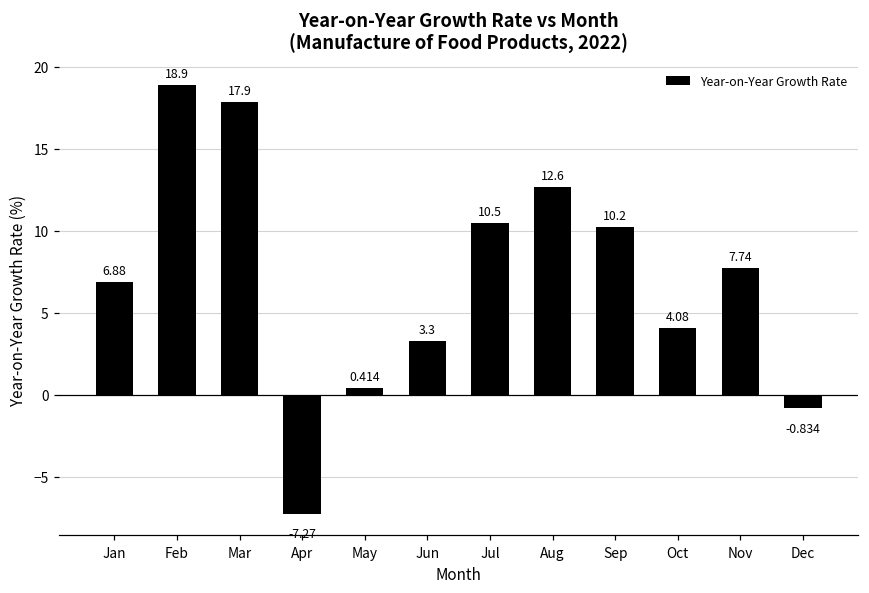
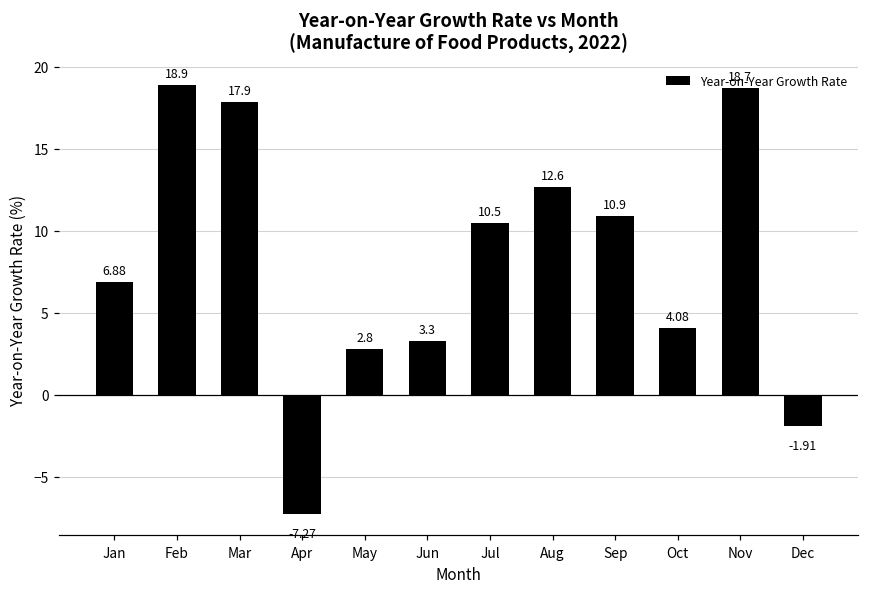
May: 0.414 -> 2.8
Sep: 10.2 -> 10.9
Nov: 7.74 -> 18.7
Dec: -0.834 -> -1.91
